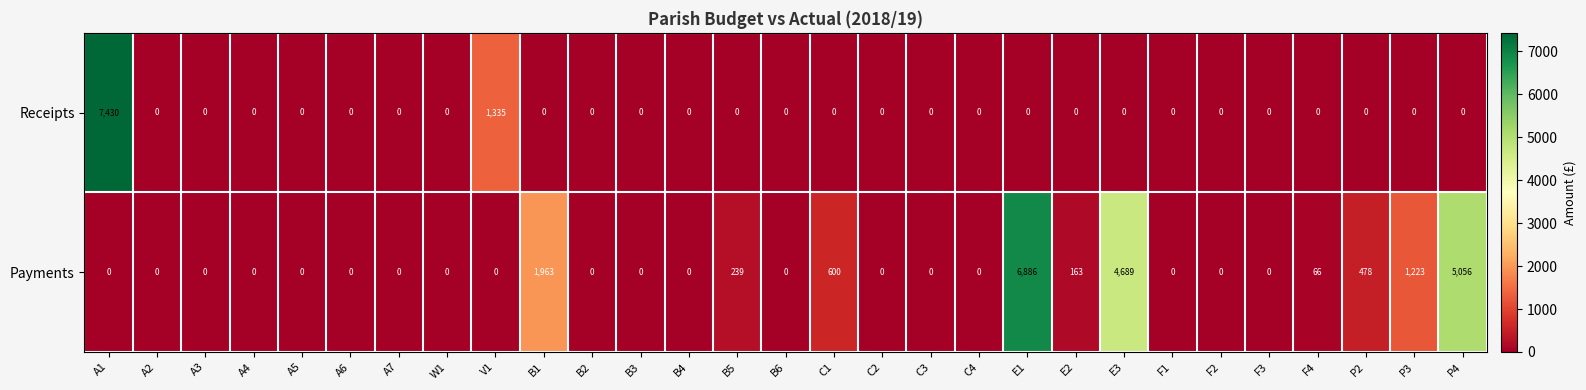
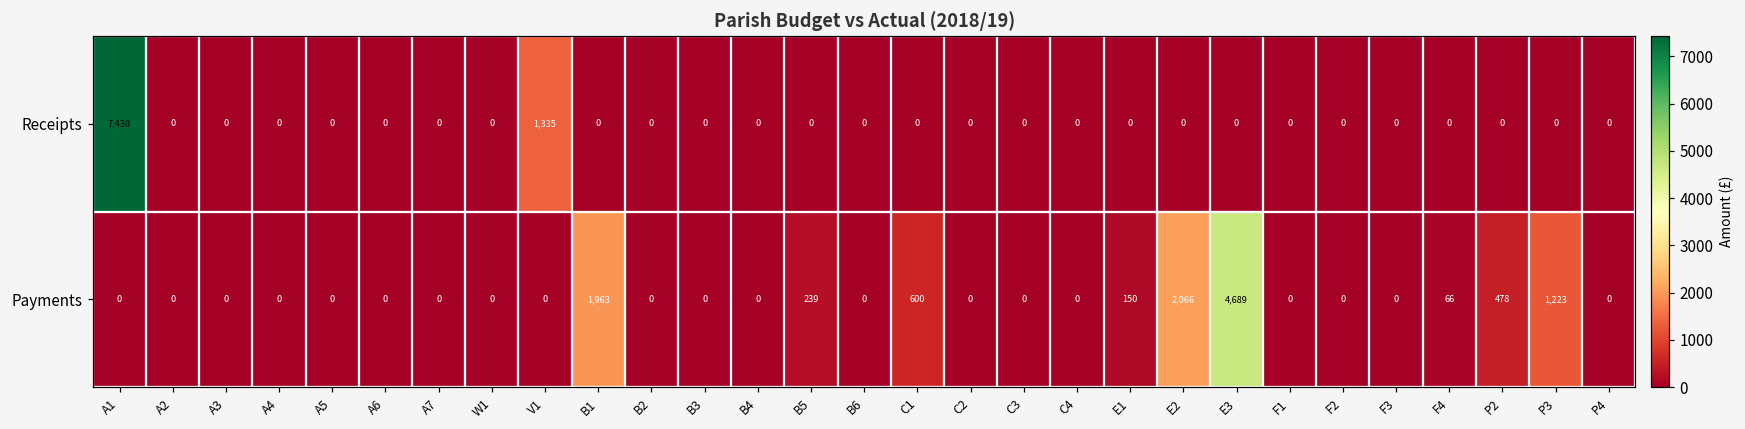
Payments, E1: 6,886 -> 150
Payments, E2: 163 -> 2,066
Payments, P4: 5,056 -> 0
